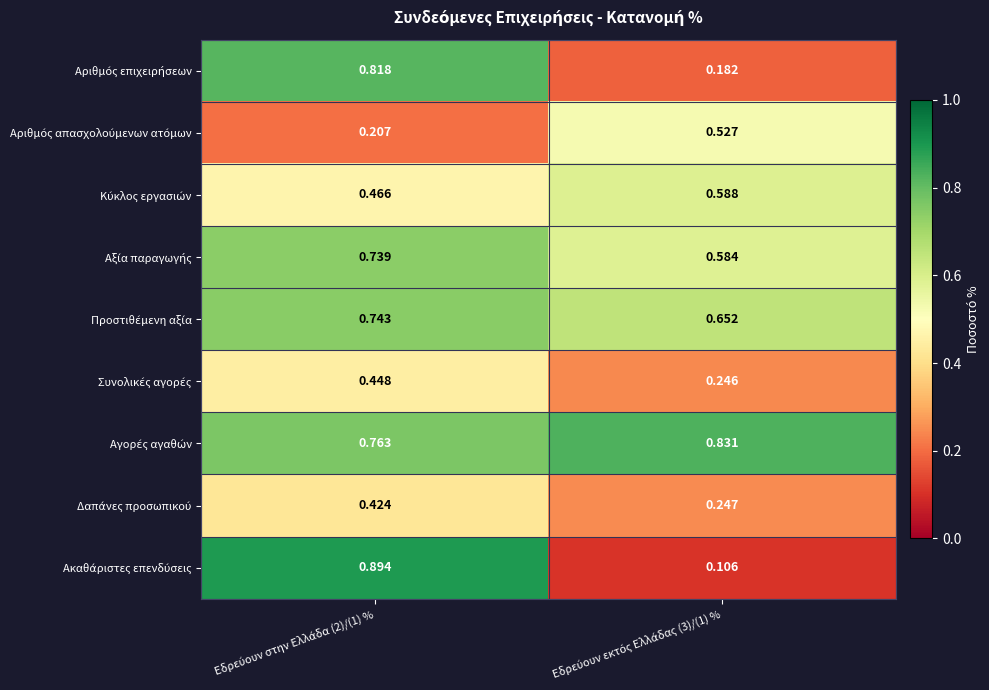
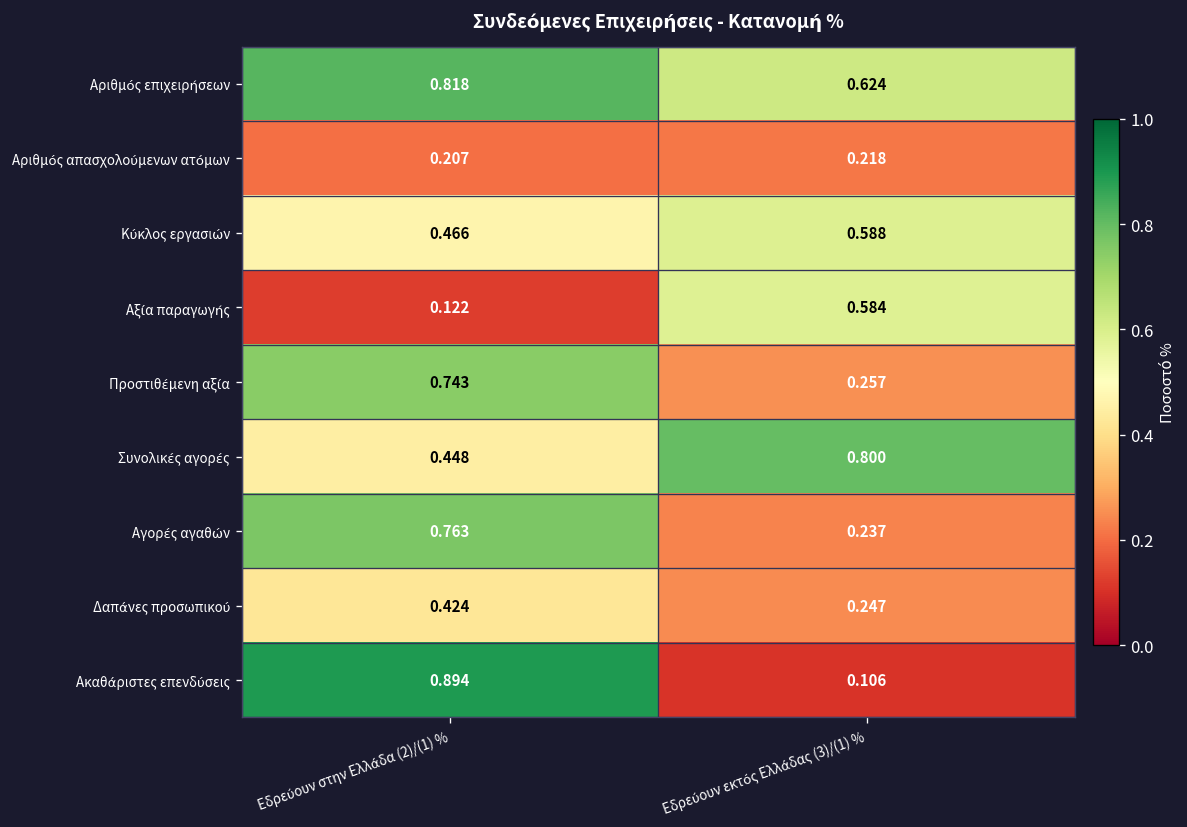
Αριθμός επιχειρήσεων, Εδρεύουν εκτός Ελλάδας (3)/(1) %: 0.182 -> 0.624
Αριθμός απασχολούμενων ατόμων, Εδρεύουν εκτός Ελλάδας (3)/(1) %: 0.527 -> 0.218
Αξία παραγωγής, Εδρεύουν στην Ελλάδα (2)/(1) %: 0.739 -> 0.122
Προστιθέμενη αξία, Εδρεύουν εκτός Ελλάδας (3)/(1) %: 0.652 -> 0.257
Συνολικές αγορές, Εδρεύουν εκτός Ελλάδας (3)/(1) %: 0.246 -> 0.800
Αγορές αγαθών, Εδρεύουν εκτός Ελλάδας (3)/(1) %: 0.831 -> 0.237
